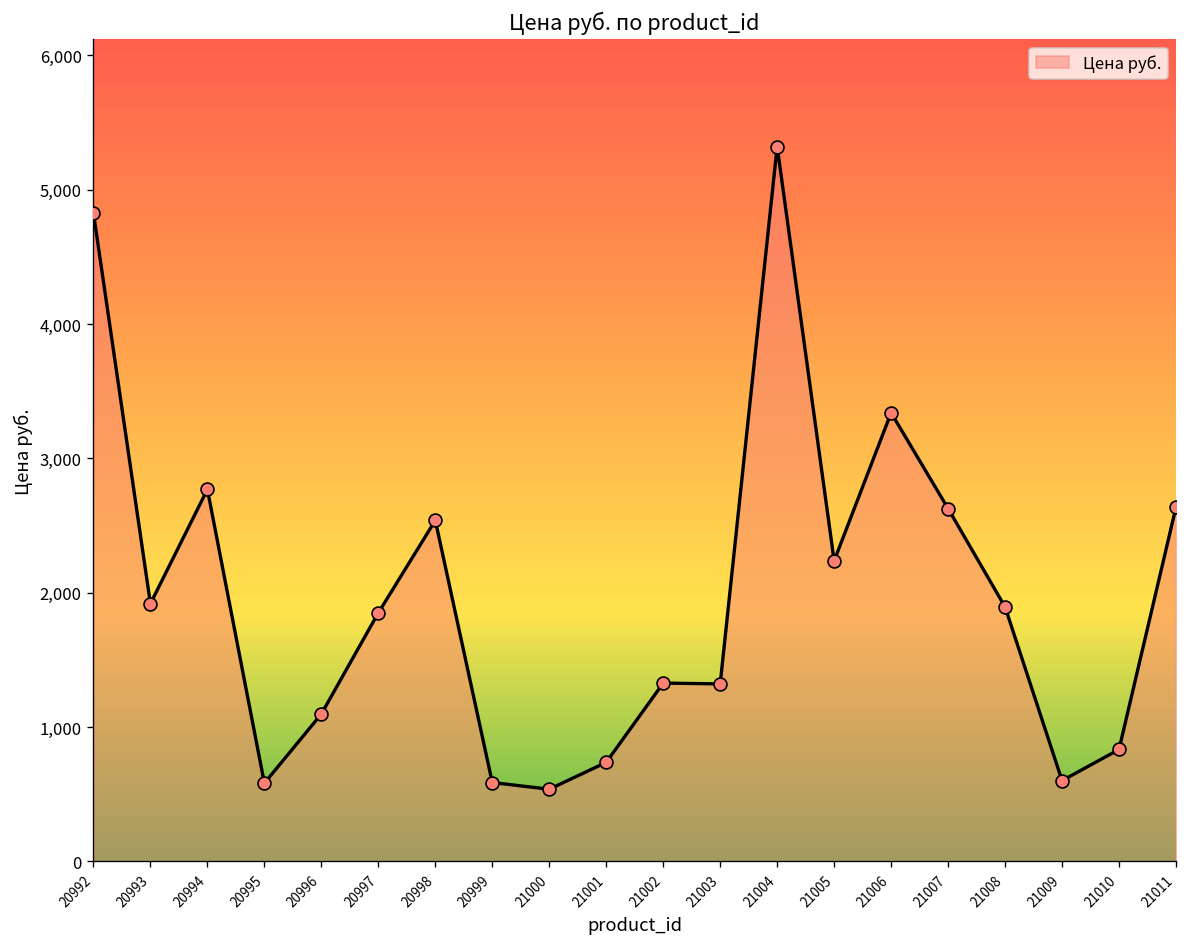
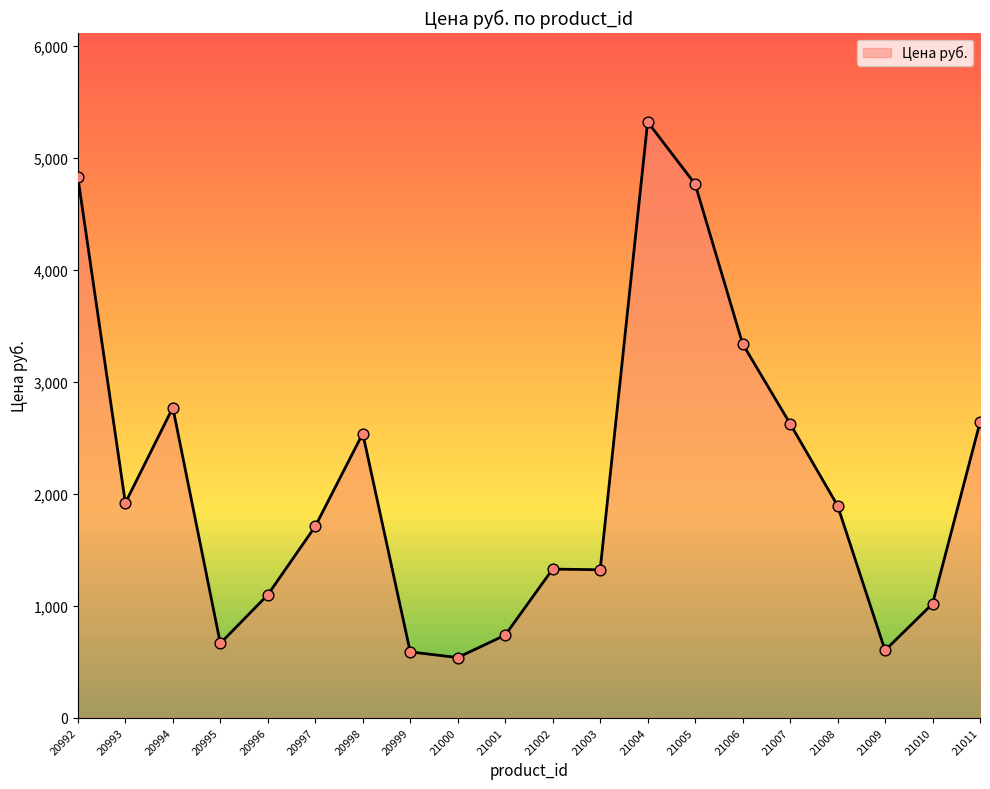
20995: 580 -> 660
20997: 1,850 -> 1,710
21005: 2,240 -> 4,770
21010: 830 -> 1,020
